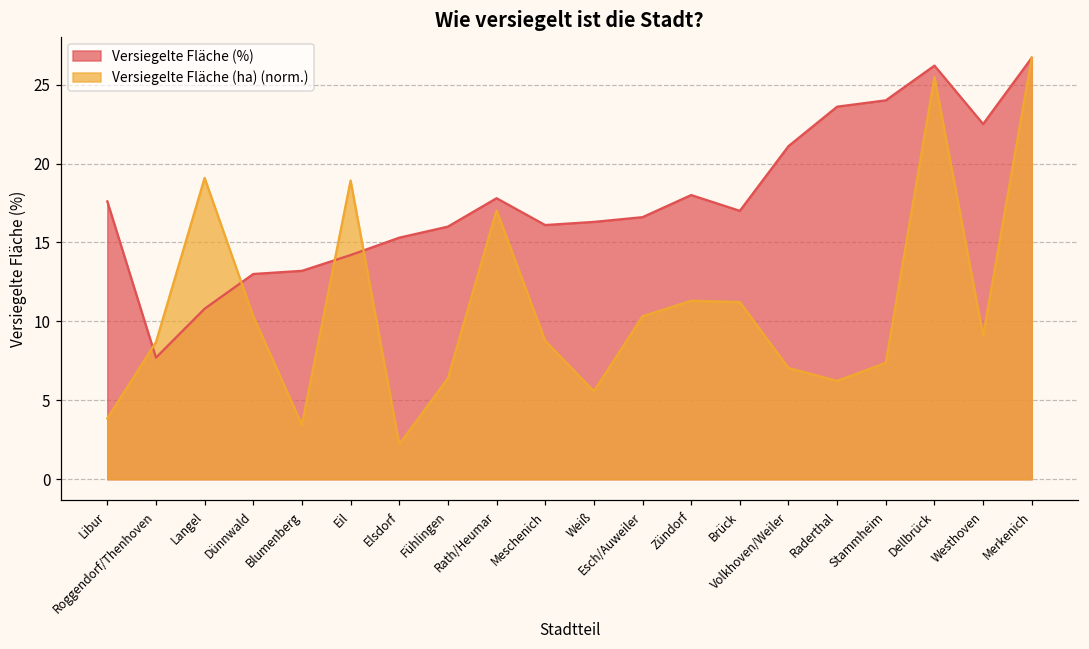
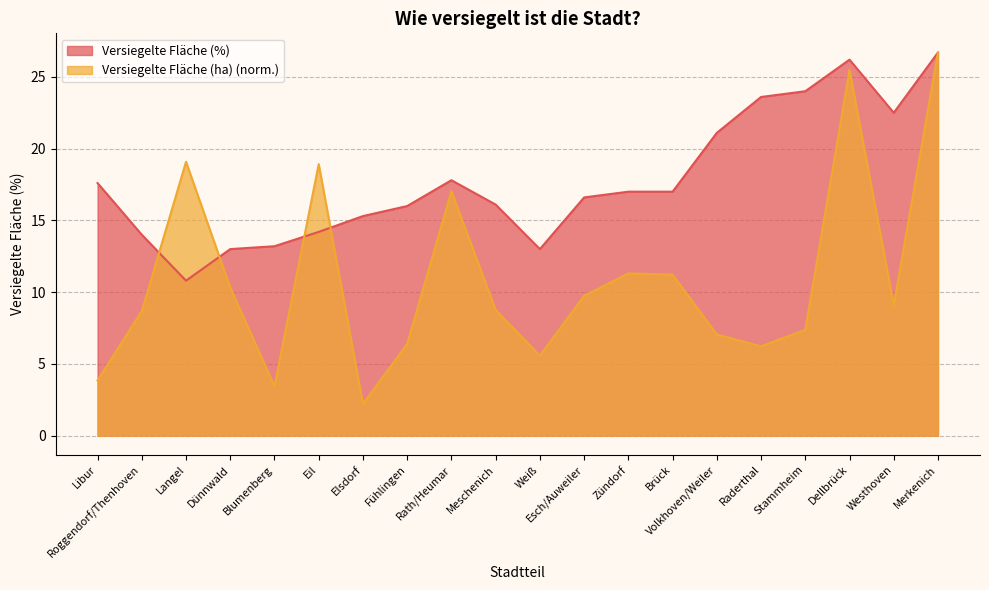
Versiegelte Fläche (%), Roggendorf/Thenhoven: 7.7 -> 14.0
Versiegelte Fläche (%), Weiß: 16.3 -> 13.0
Versiegelte Fläche (ha) (norm.), Esch/Auweiler: 10.3 -> 9.7
Versiegelte Fläche (%), Zündorf: 18 -> 17
